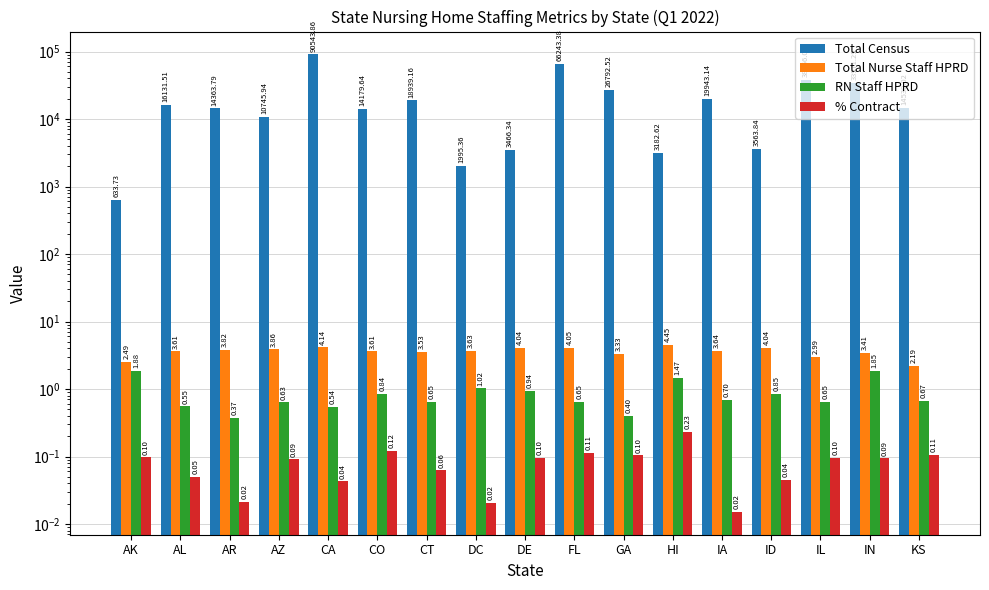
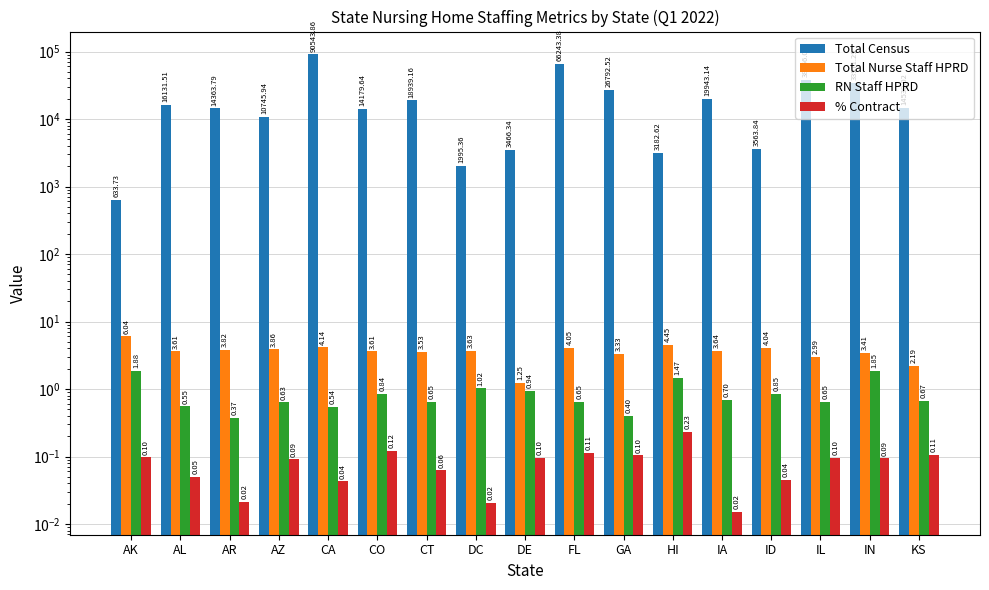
Total Nurse Staff HPRD, AK: 2.49 -> 6.04
Total Nurse Staff HPRD, DE: 4.04 -> 1.25
